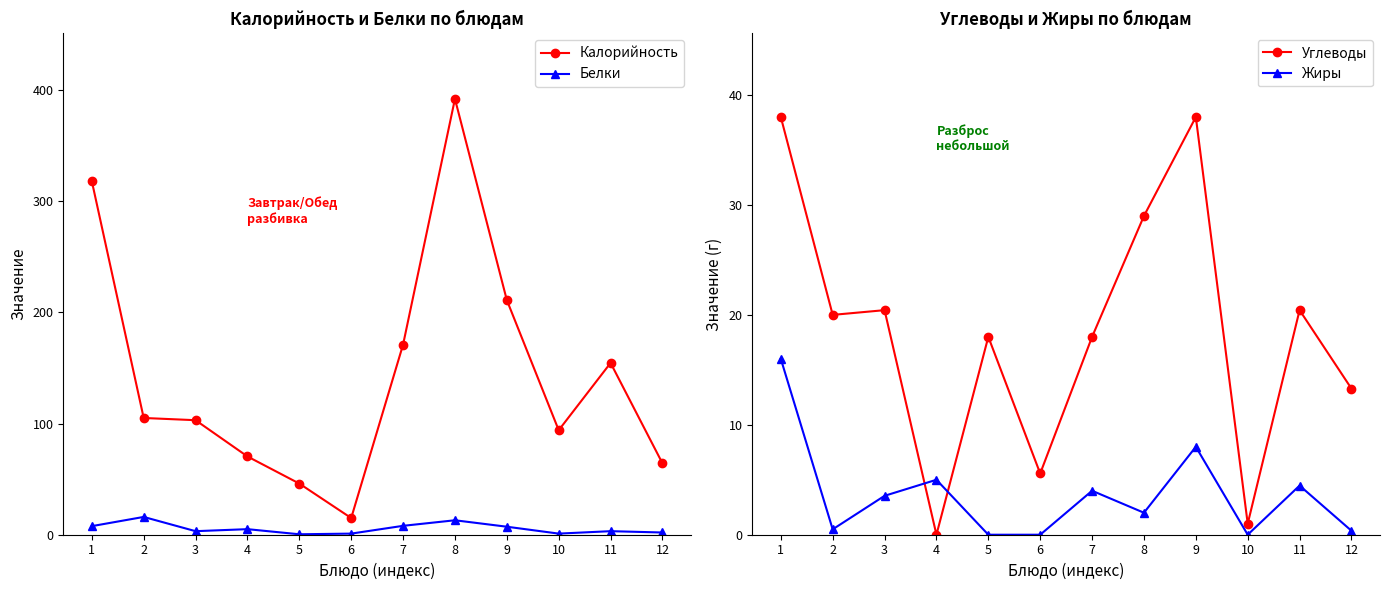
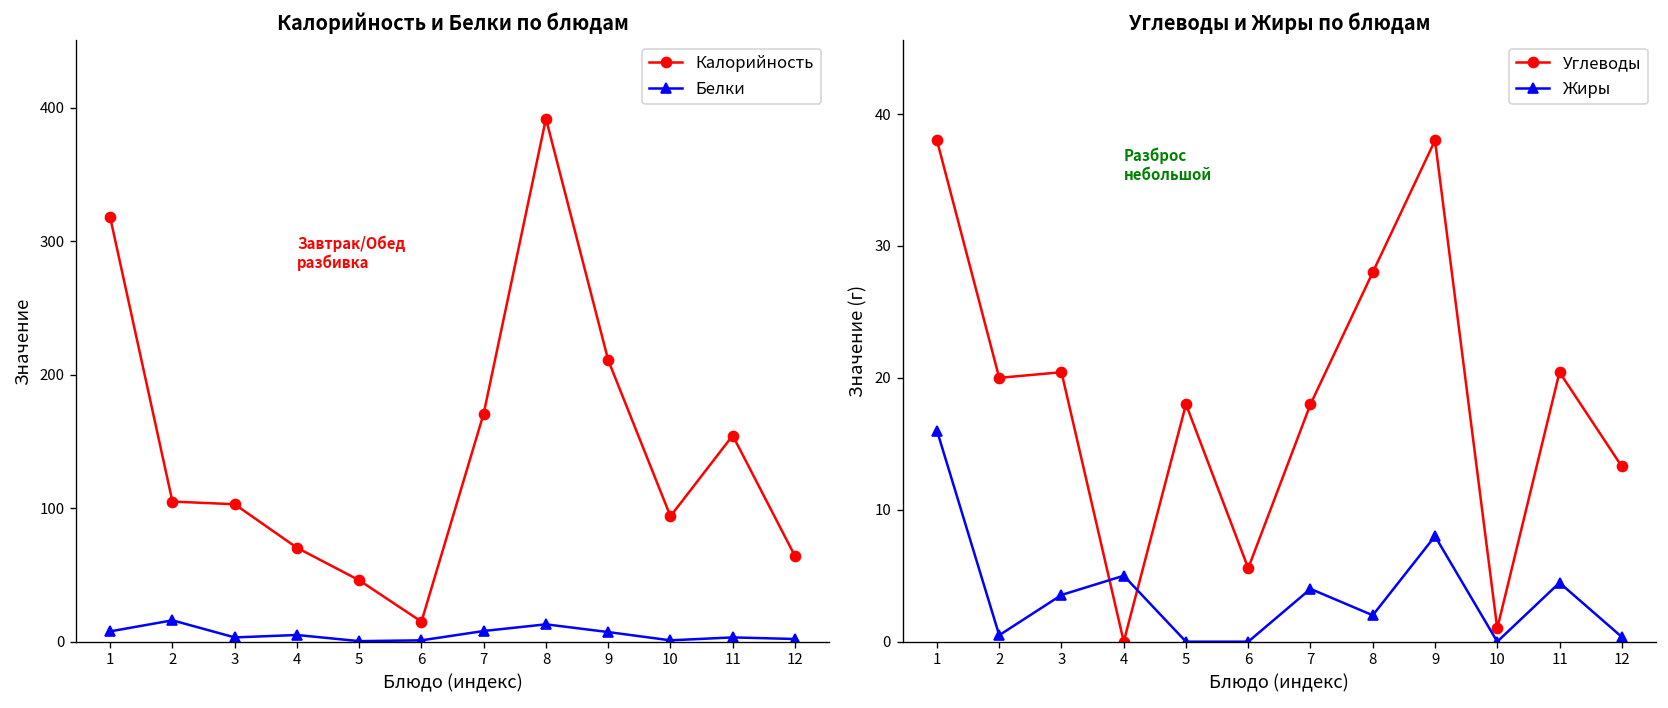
Углеводы и Жиры по блюдам, Углеводы, 8: 29 -> 28
